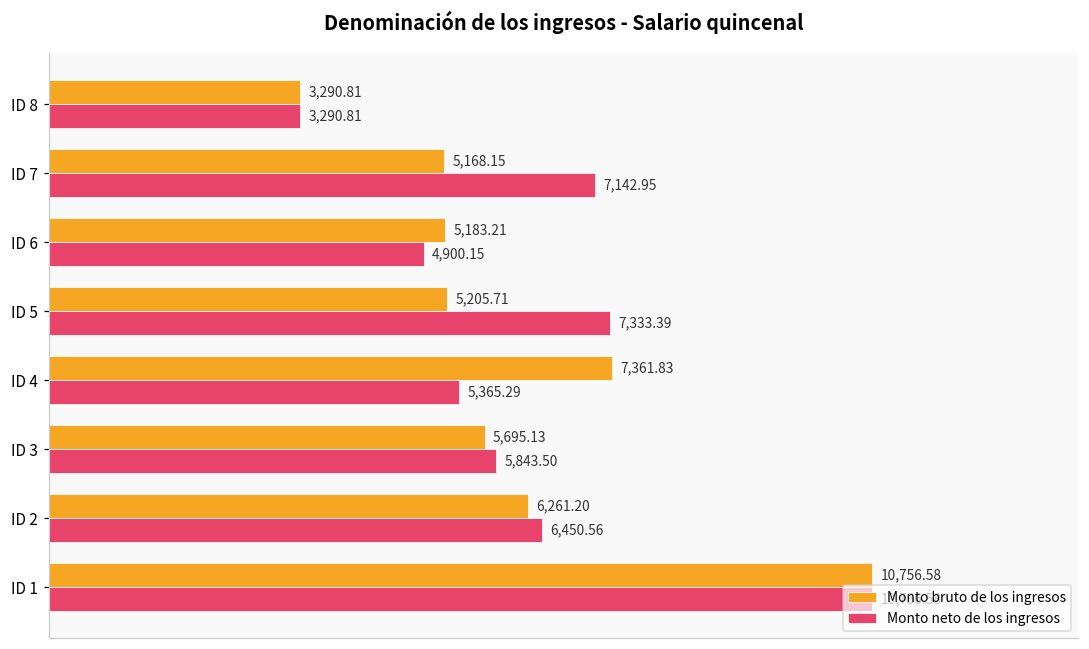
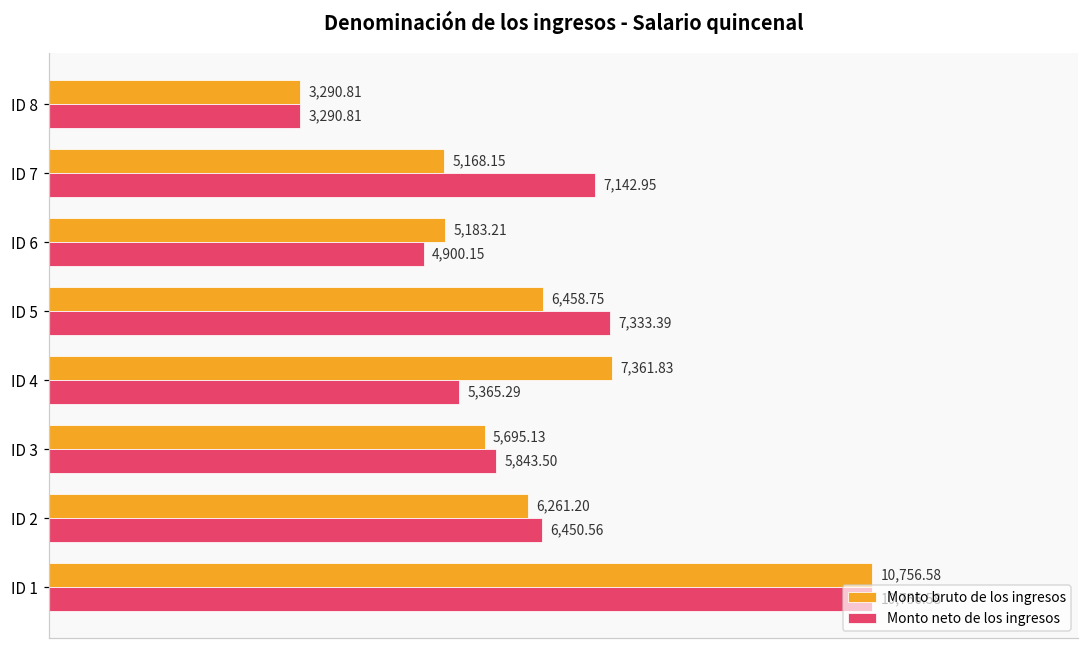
Monto bruto de los ingresos, ID 5: 5,205.71 -> 6,458.75
